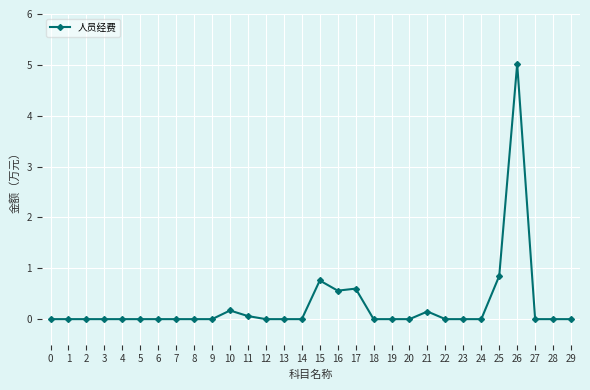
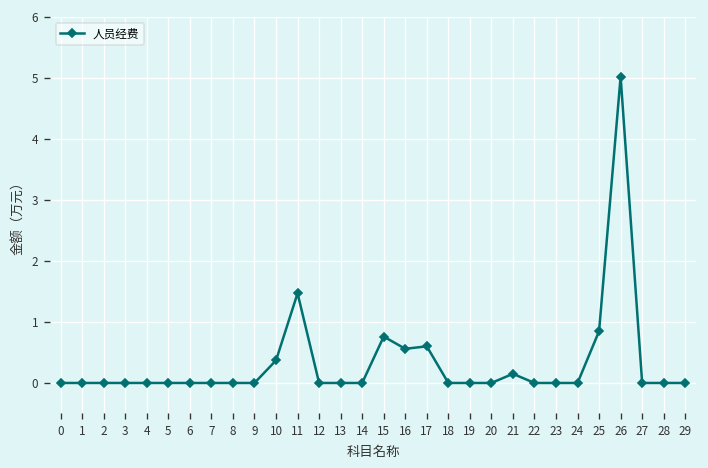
10: 0.2 -> 0.4
11: 0.1 -> 1.5
